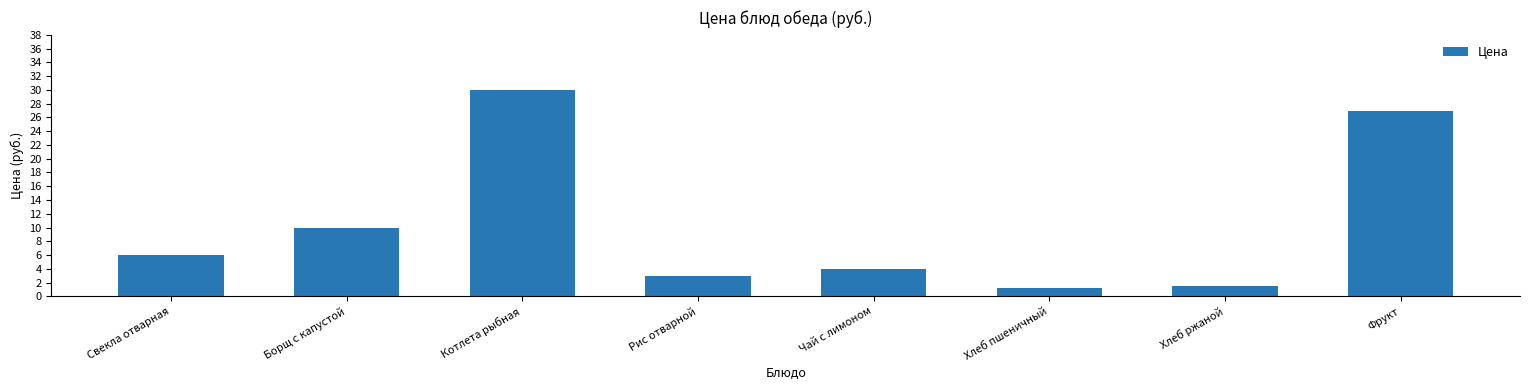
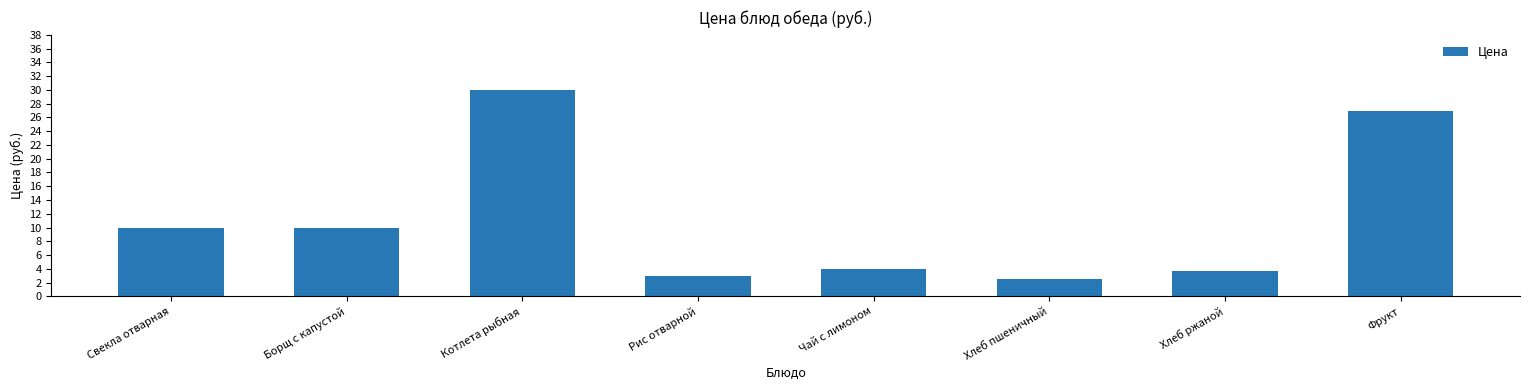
Свекла отварная: 6 -> 10
Хлеб пшеничный: 1 -> 3
Хлеб ржаной: 2 -> 4
